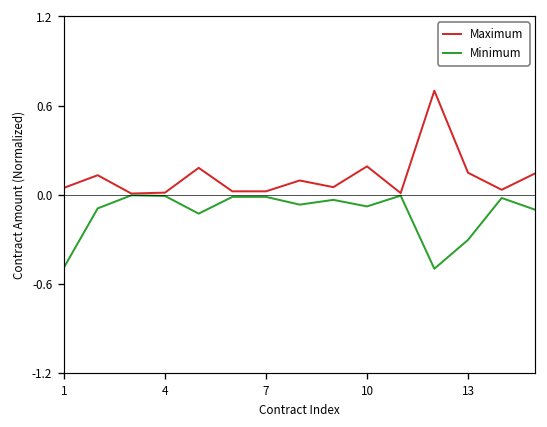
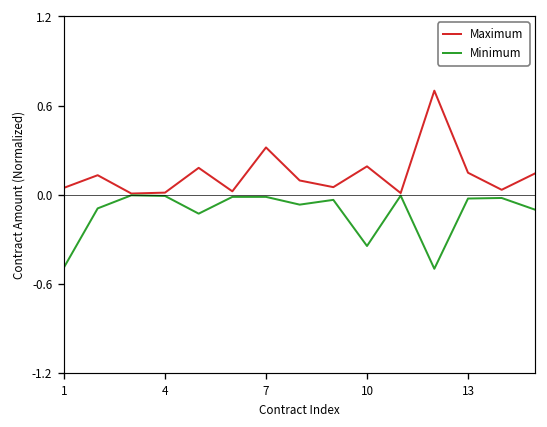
Maximum, 7: 0.02 -> 0.32
Minimum, 10: -0.08 -> -0.35
Minimum, 13: -0.31 -> -0.03
